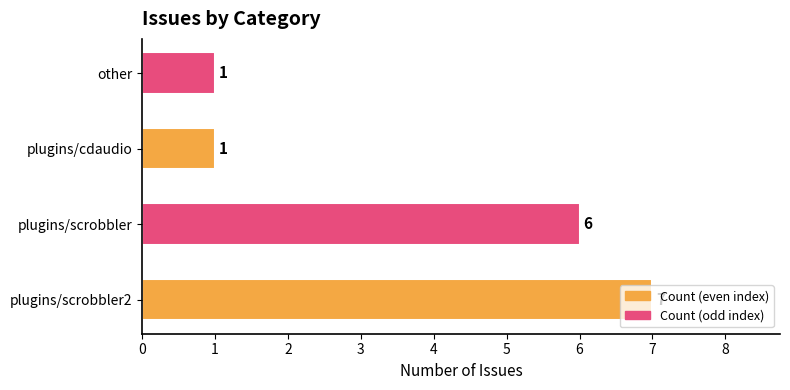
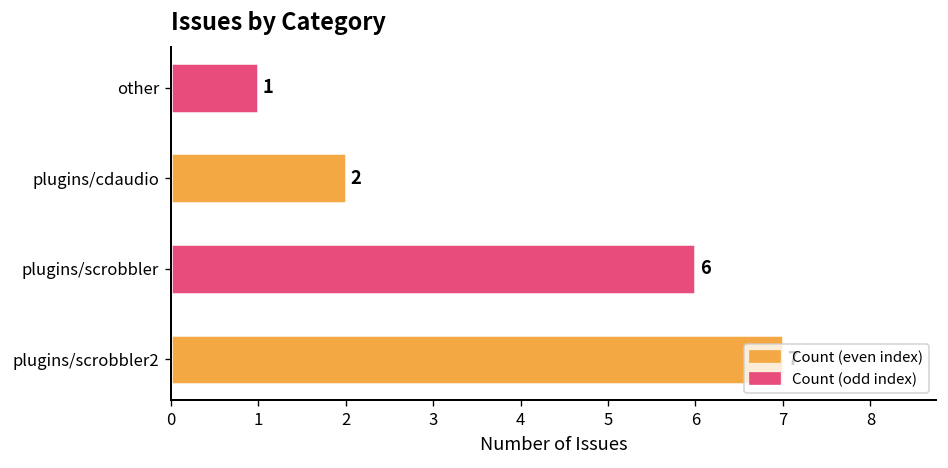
plugins/cdaudio: 1 -> 2
